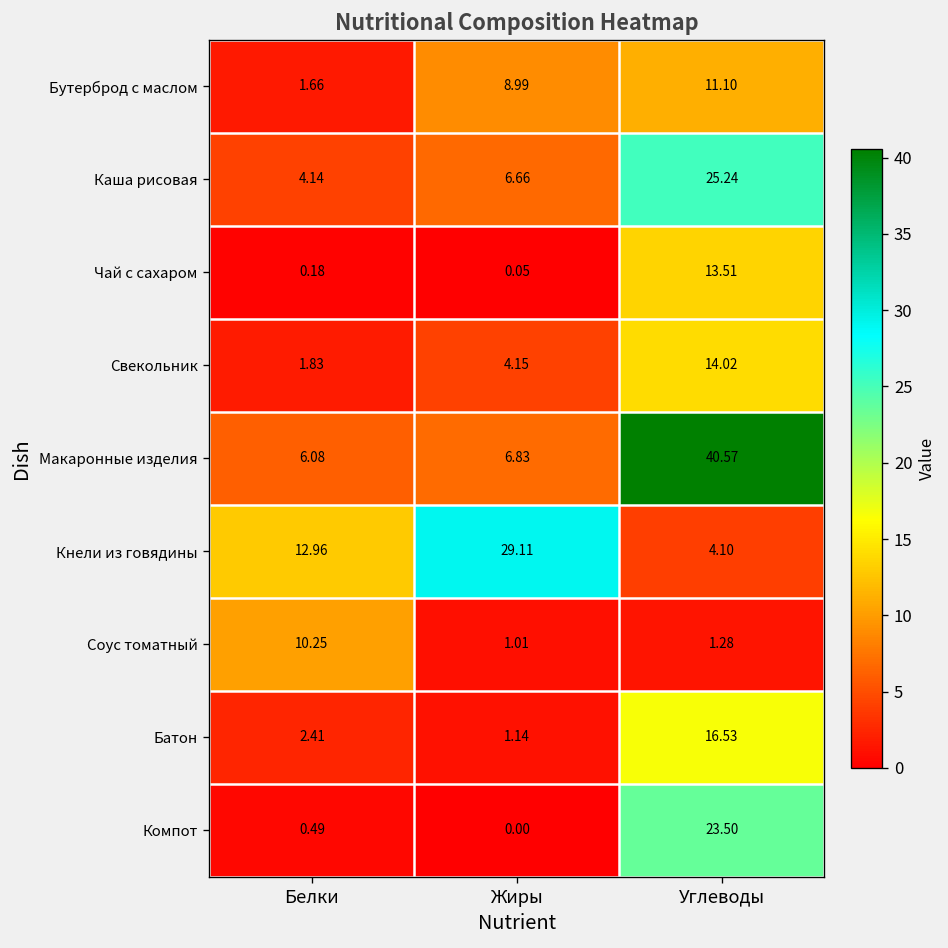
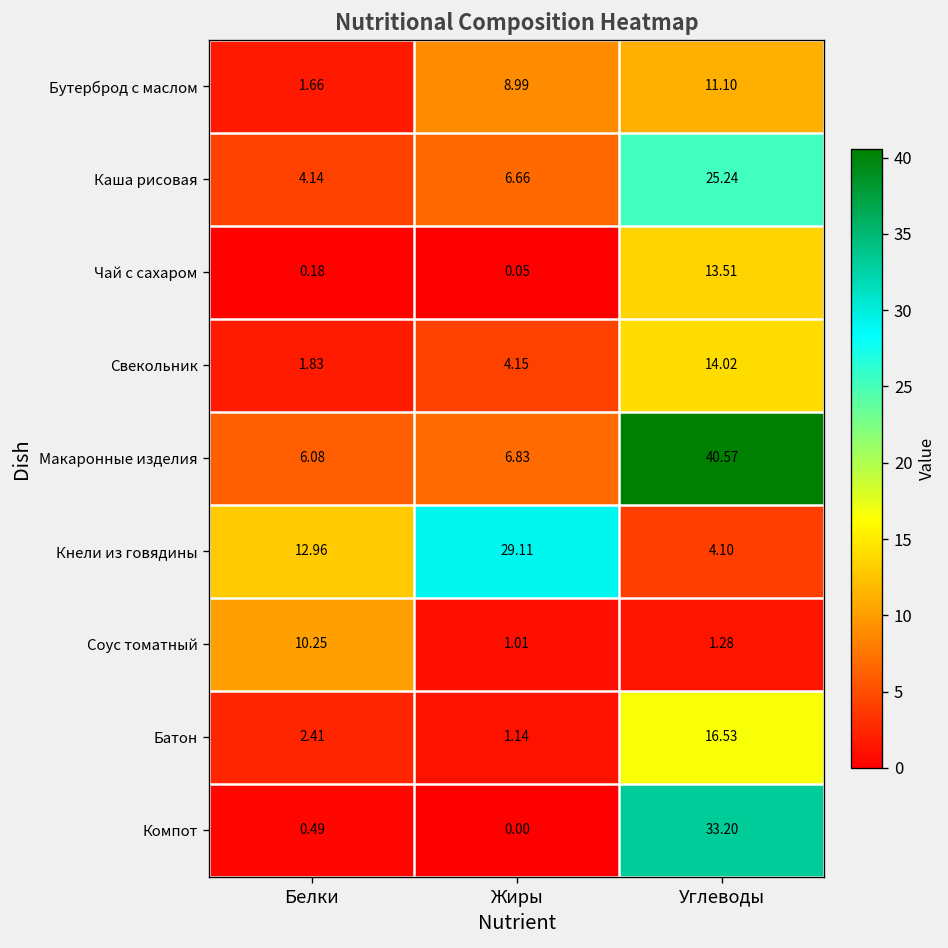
Компот, Углеводы: 23.50 -> 33.20
